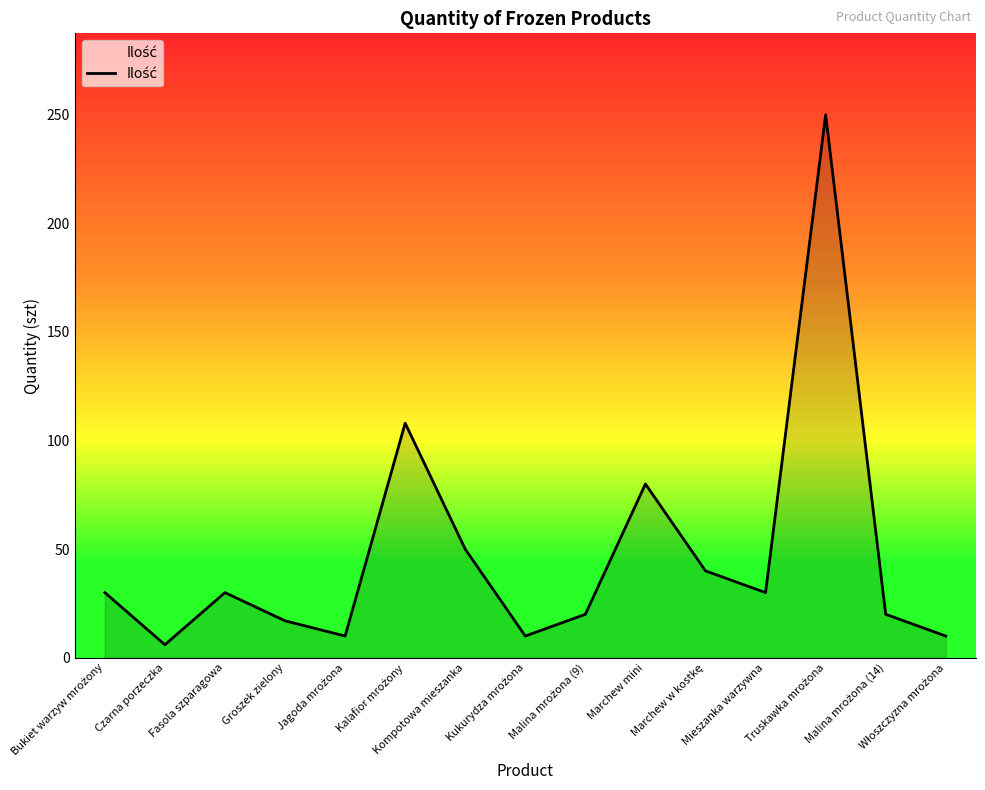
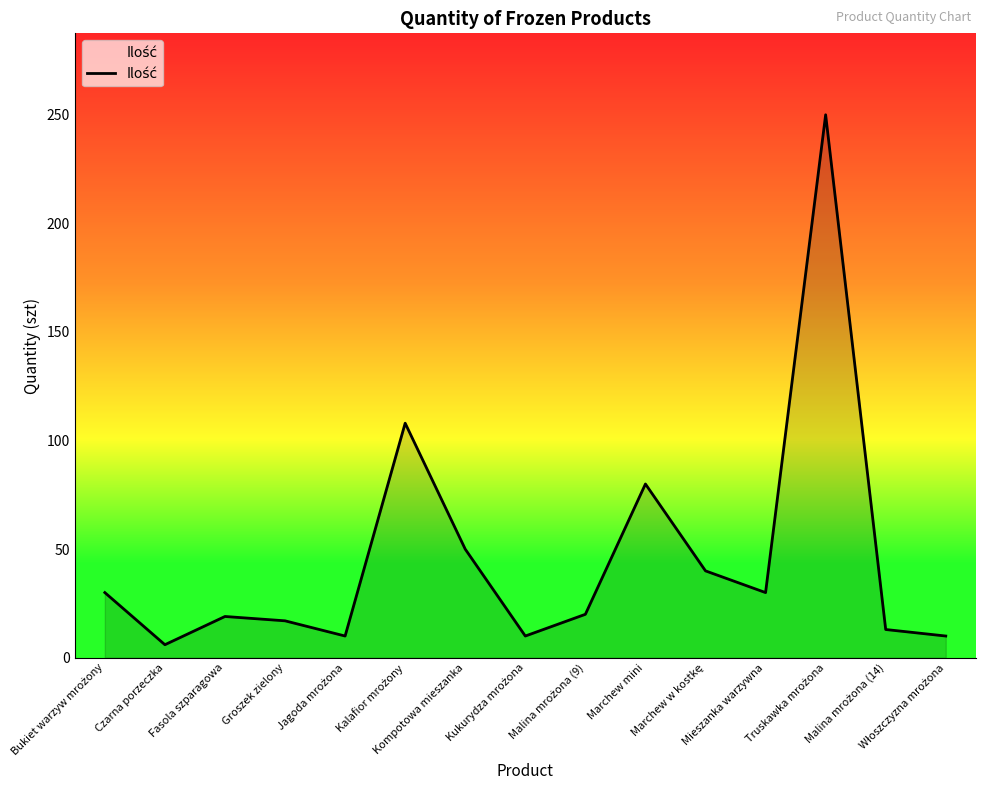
Fasola szparagowa: 30 -> 19
Malina mrożona (14): 20 -> 13
